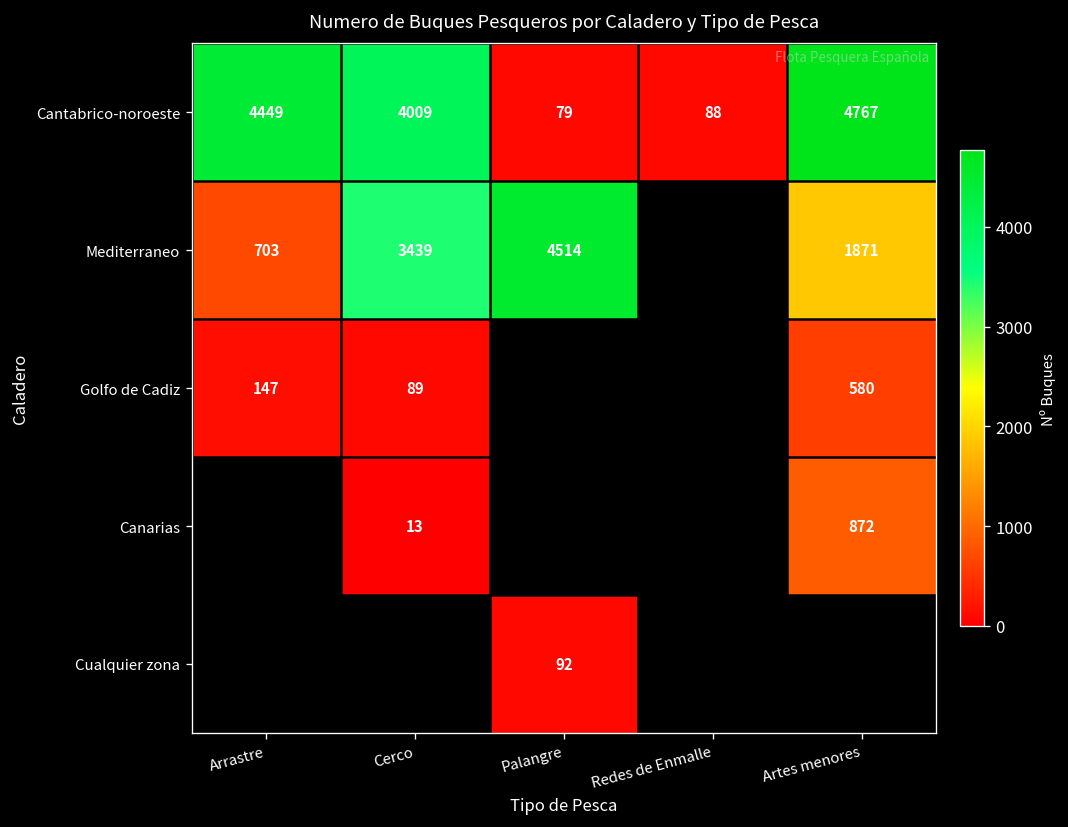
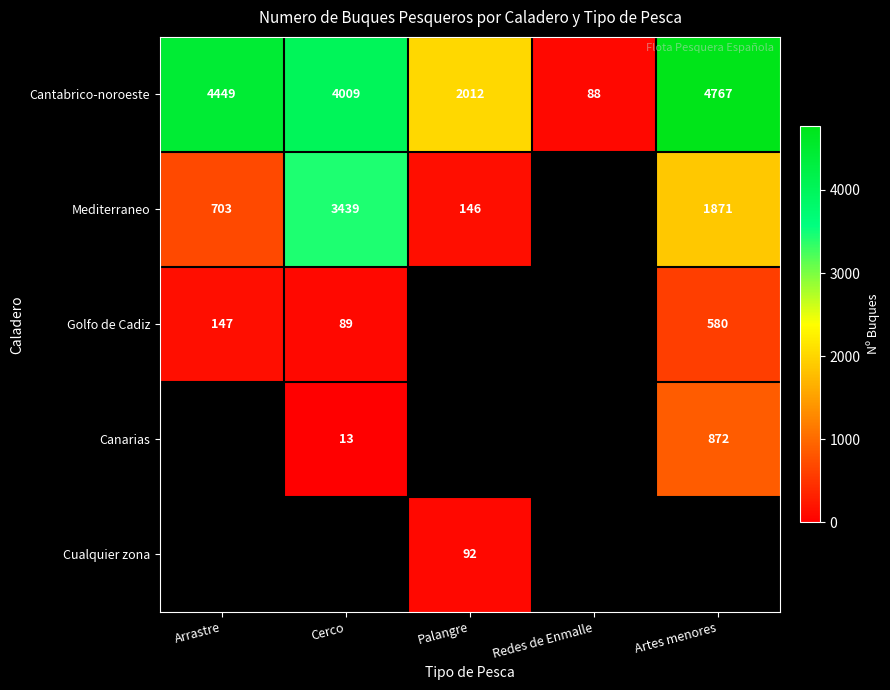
Cantabrico-noroeste, Palangre: 79 -> 2012
Mediterraneo, Palangre: 4514 -> 146
